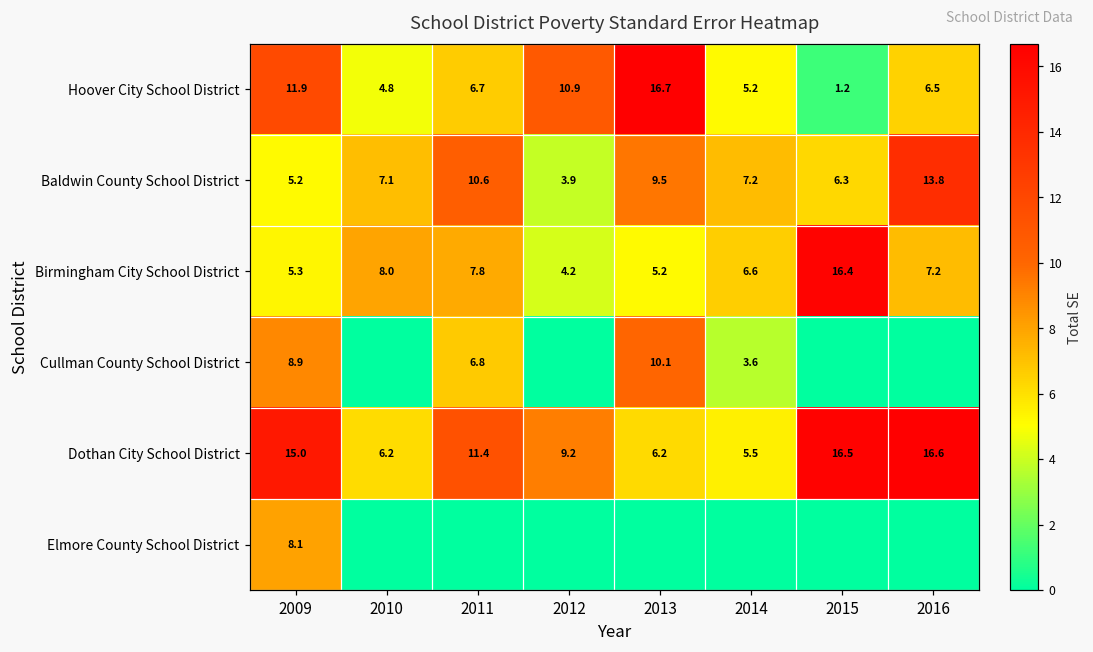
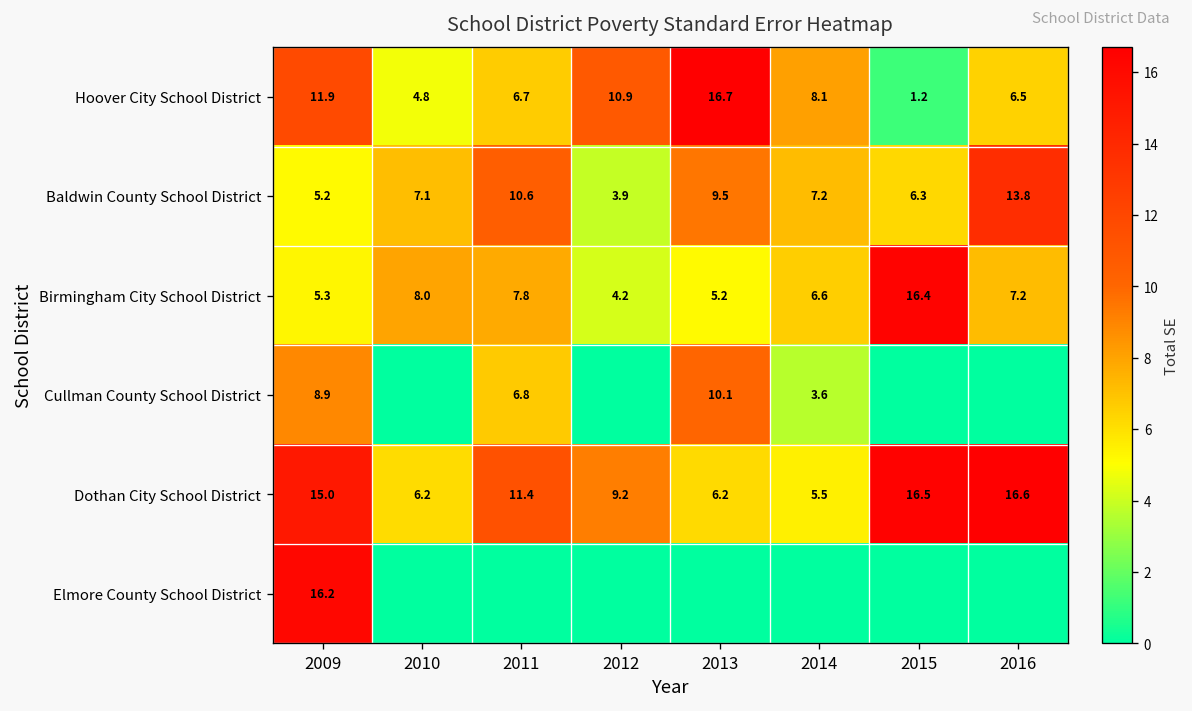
Hoover City School District, 2014: 5.2 -> 8.1
Elmore County School District, 2009: 8.1 -> 16.2
